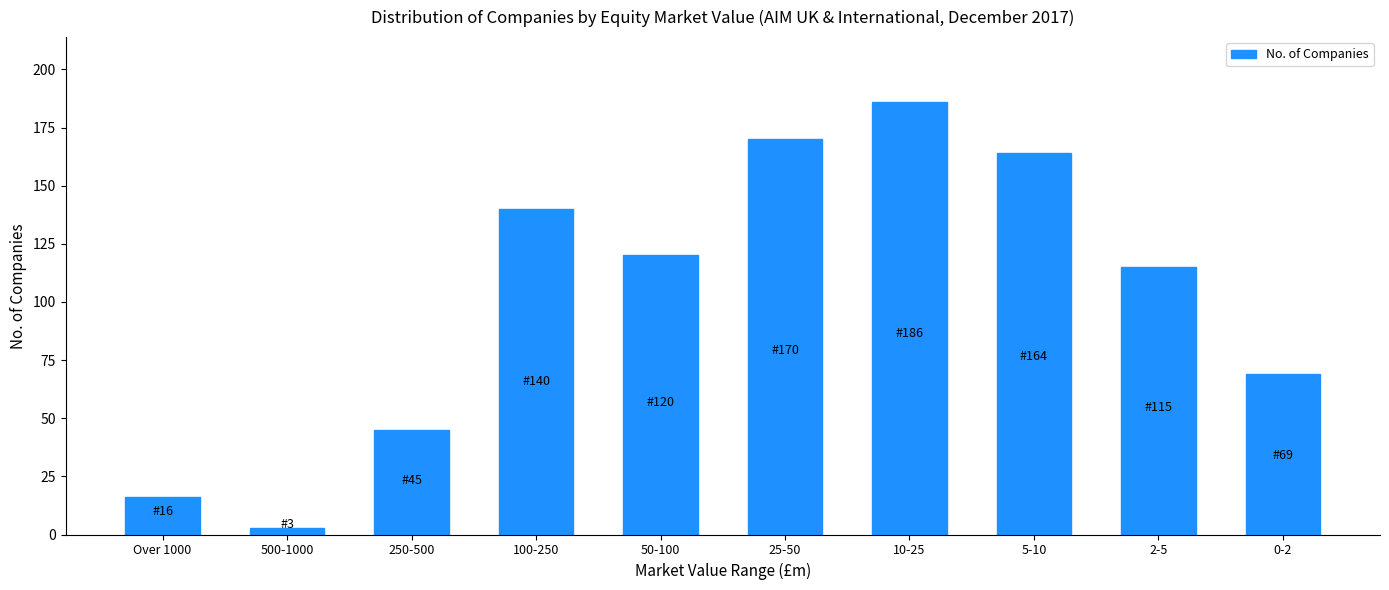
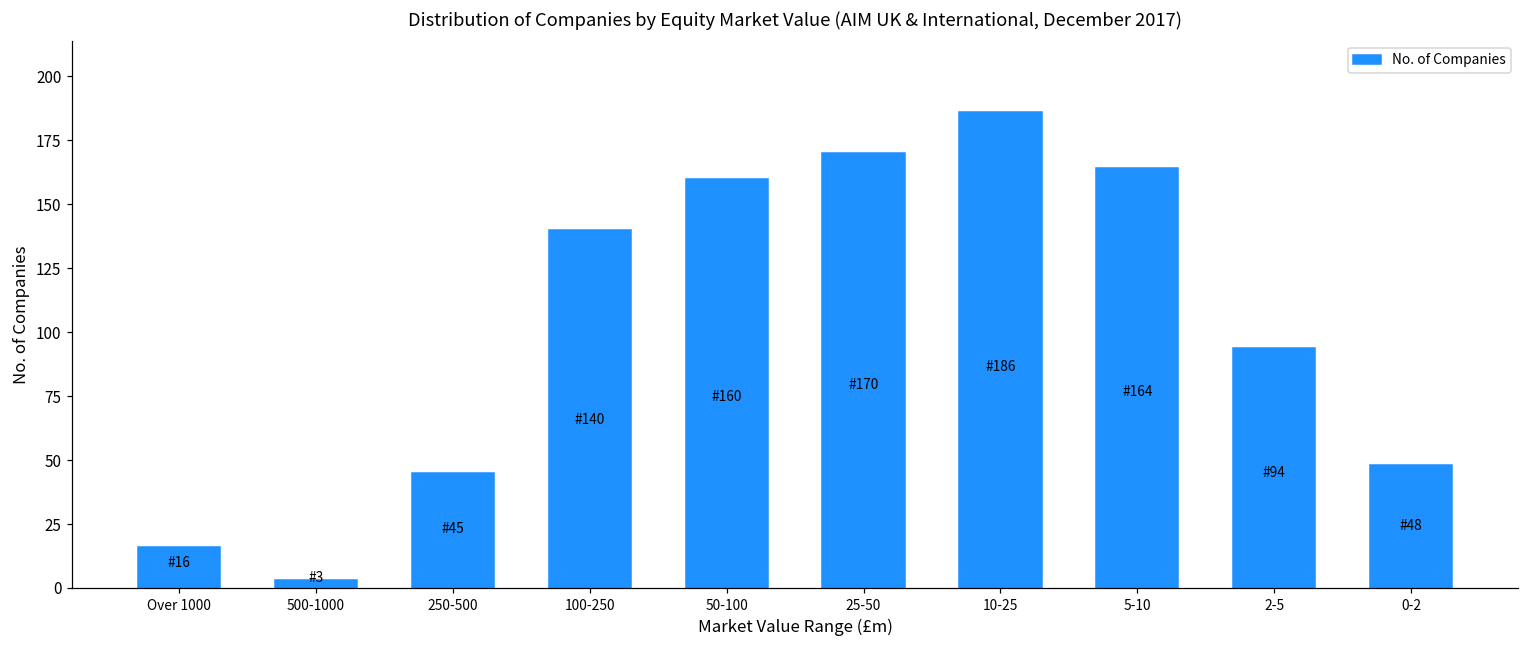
50-100: 120 -> 160
2-5: 115 -> 94
0-2: 69 -> 48
